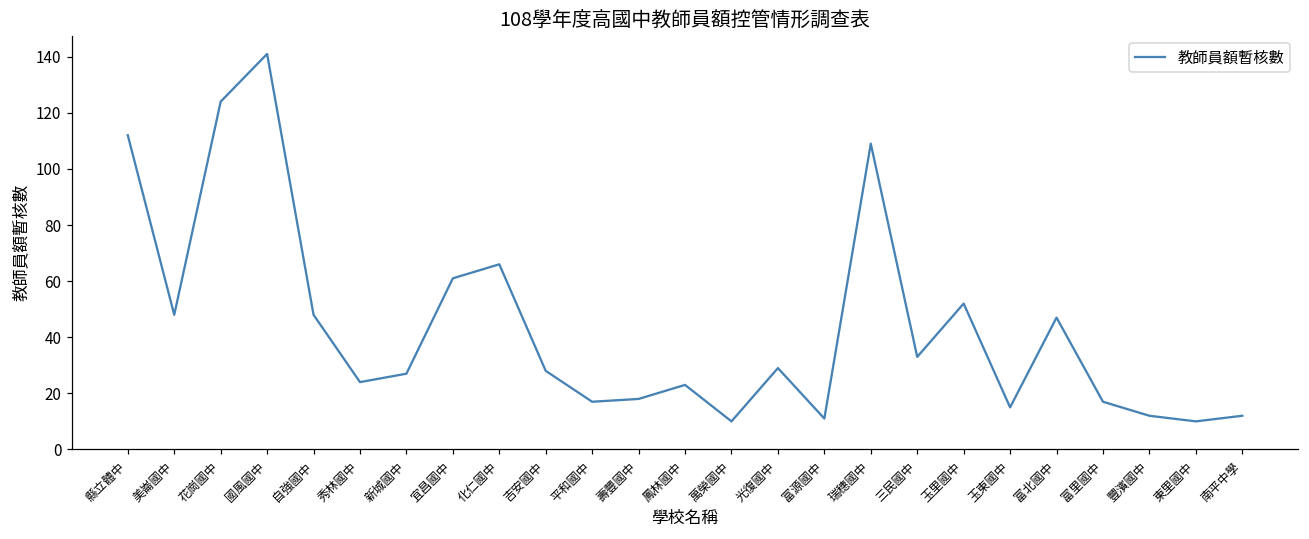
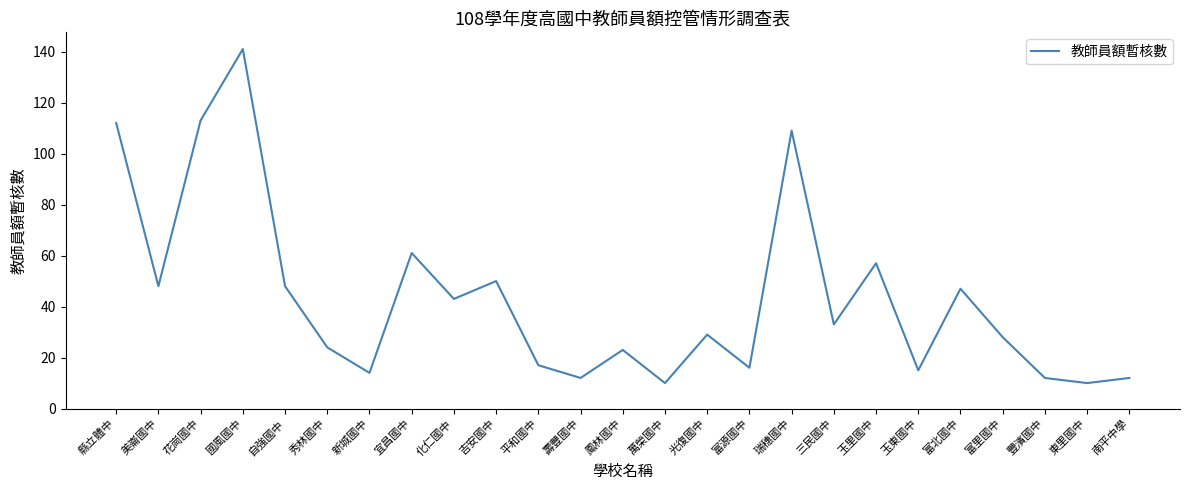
花崗國中: 124 -> 113
新城國中: 27 -> 14
化仁國中: 66 -> 43
吉安國中: 28 -> 50
壽豐國中: 18 -> 12
富源國中: 11 -> 16
玉里國中: 52 -> 57
富里國中: 17 -> 28
